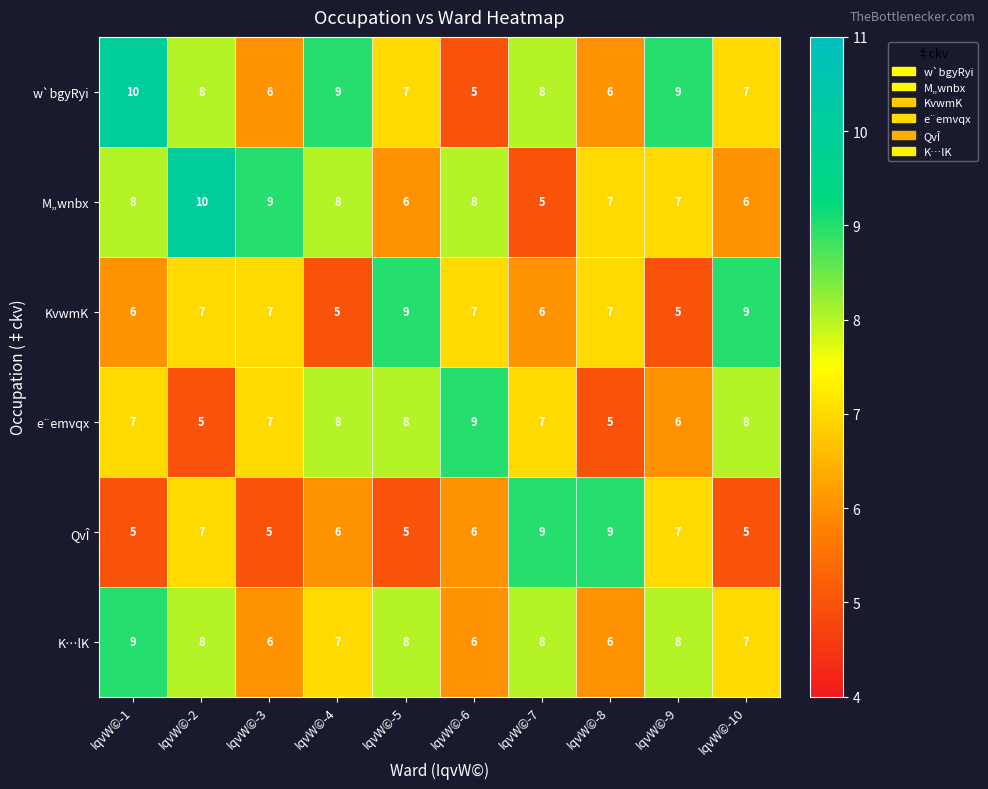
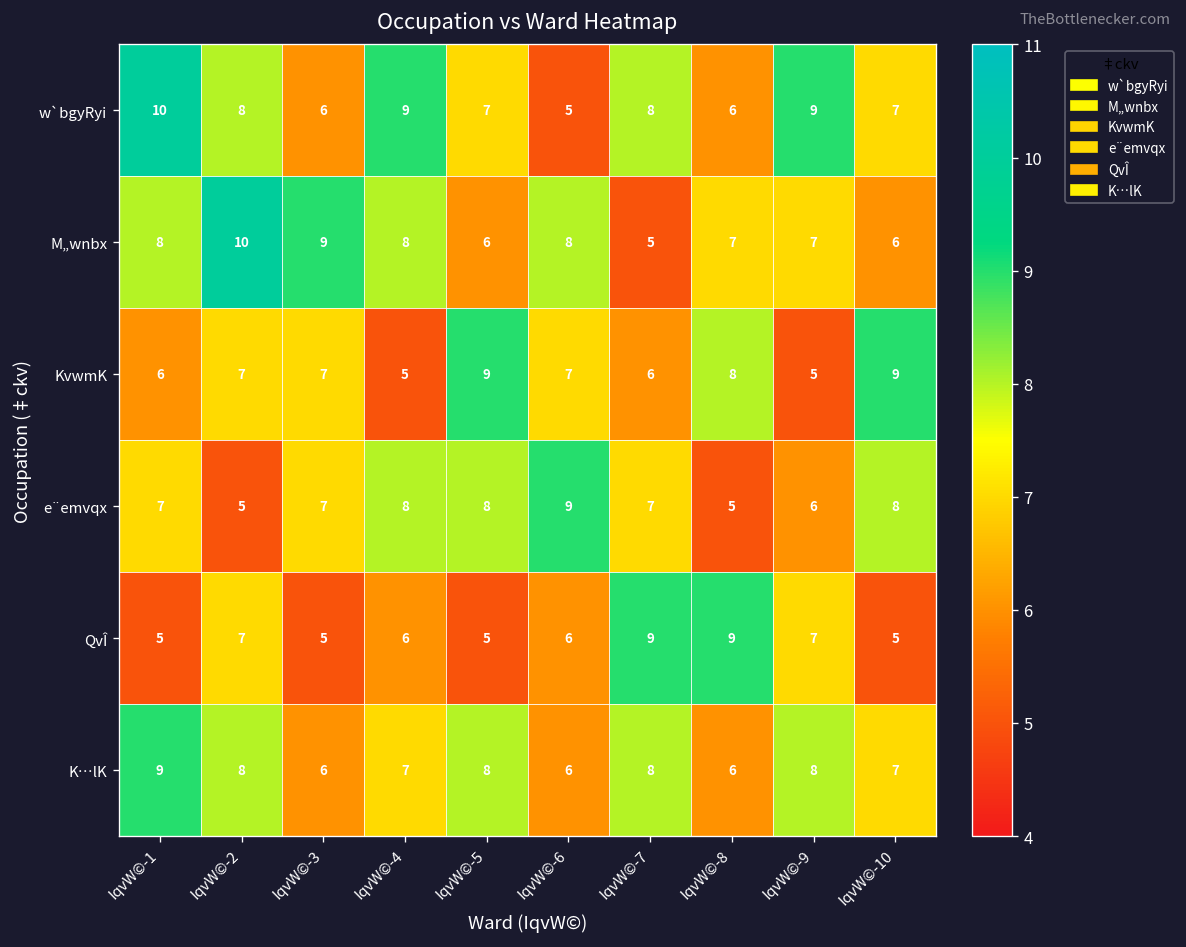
KvwmK, IqvW©-8: 7 -> 8
